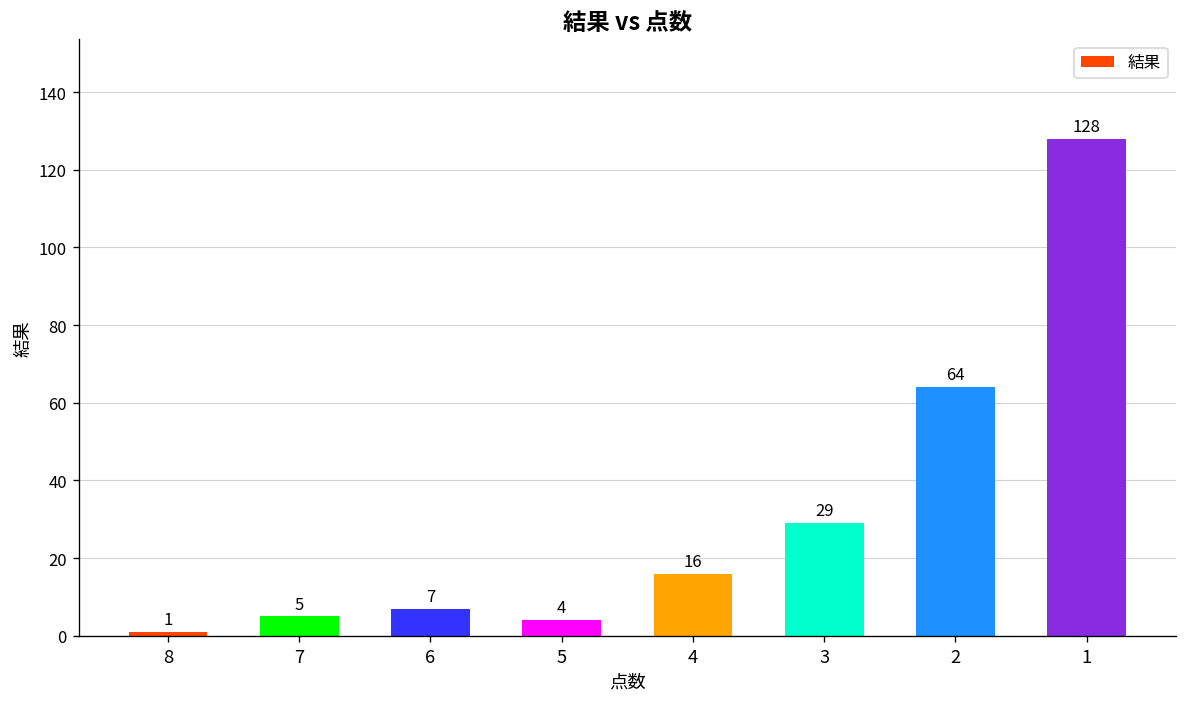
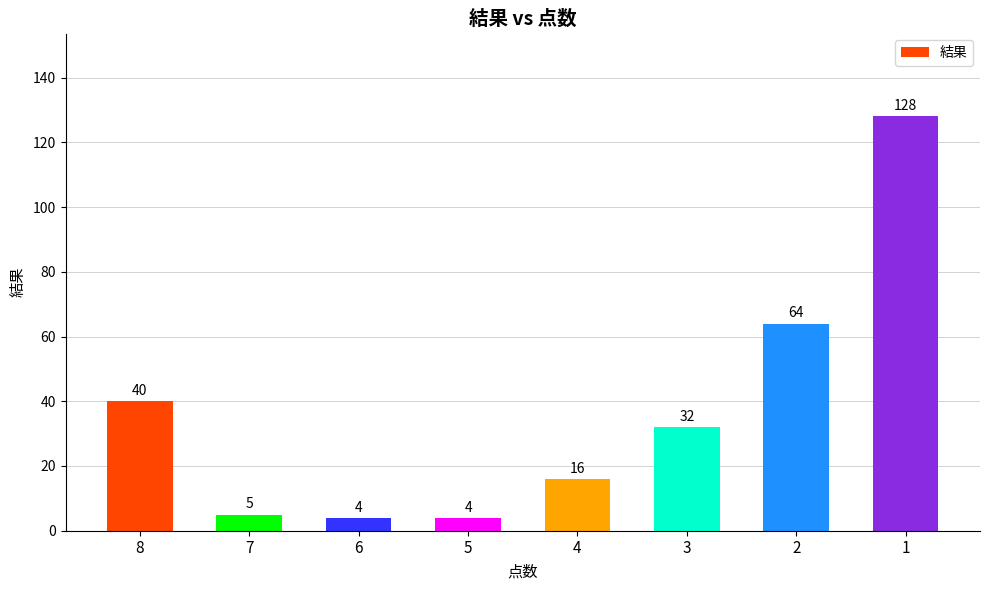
8: 1 -> 40
6: 7 -> 4
3: 29 -> 32
